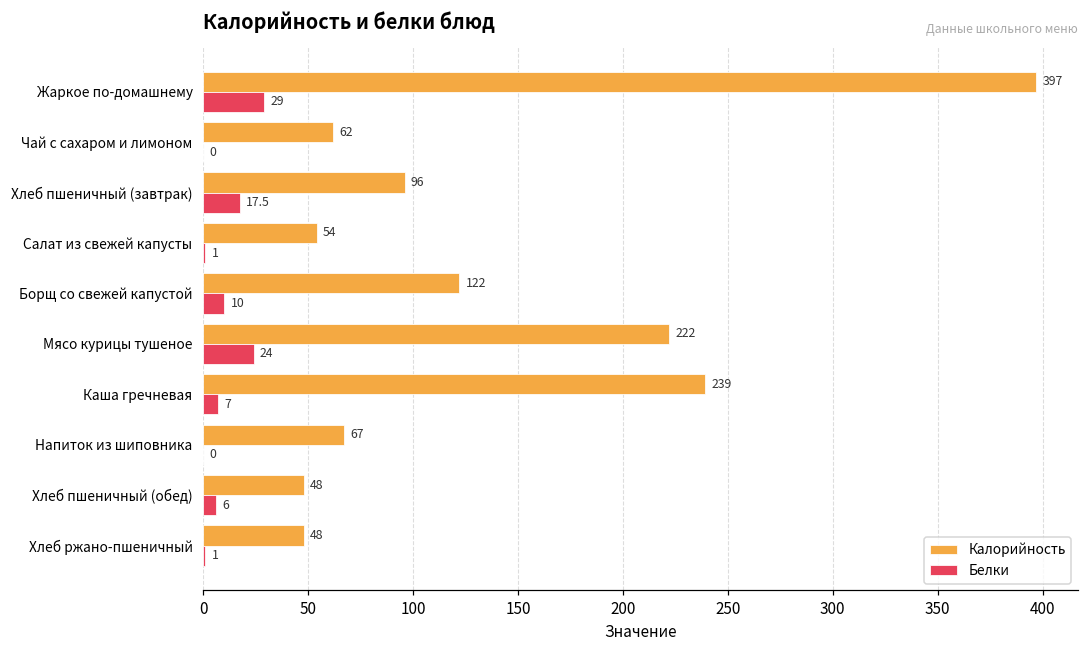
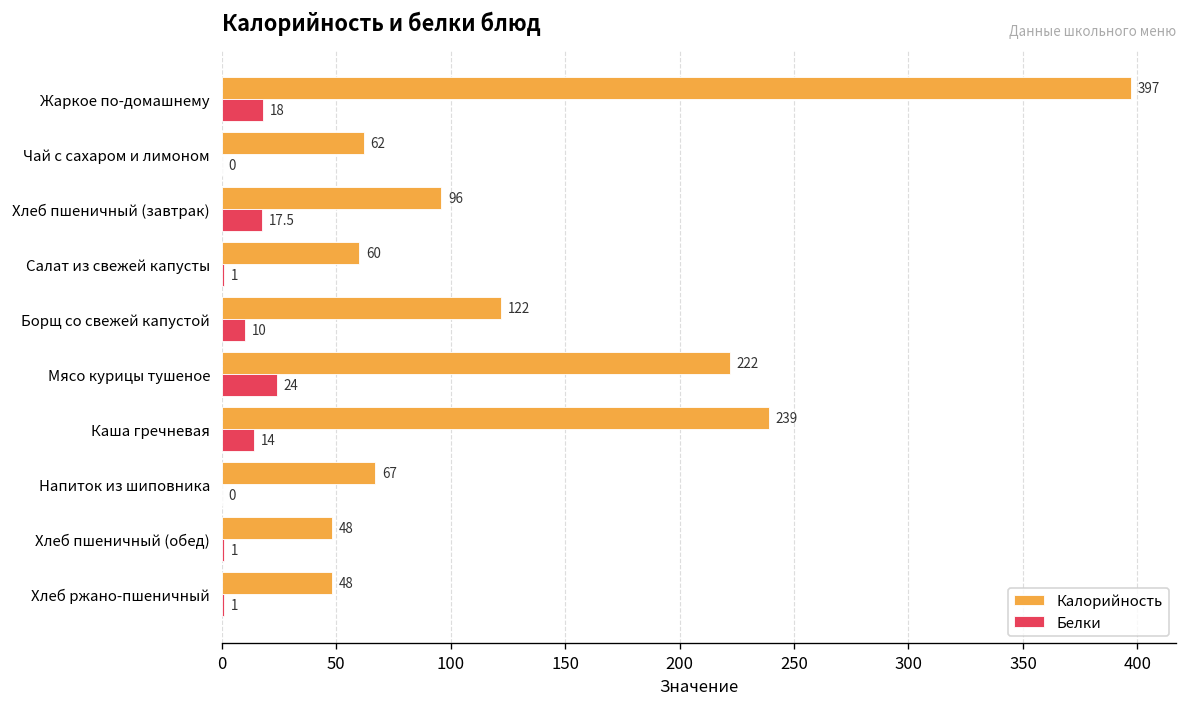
Белки, Жаркое по-домашнему: 29 -> 18
Калорийность, Салат из свежей капусты: 54 -> 60
Белки, Каша гречневая: 7 -> 14
Белки, Хлеб пшеничный (обед): 6 -> 1
